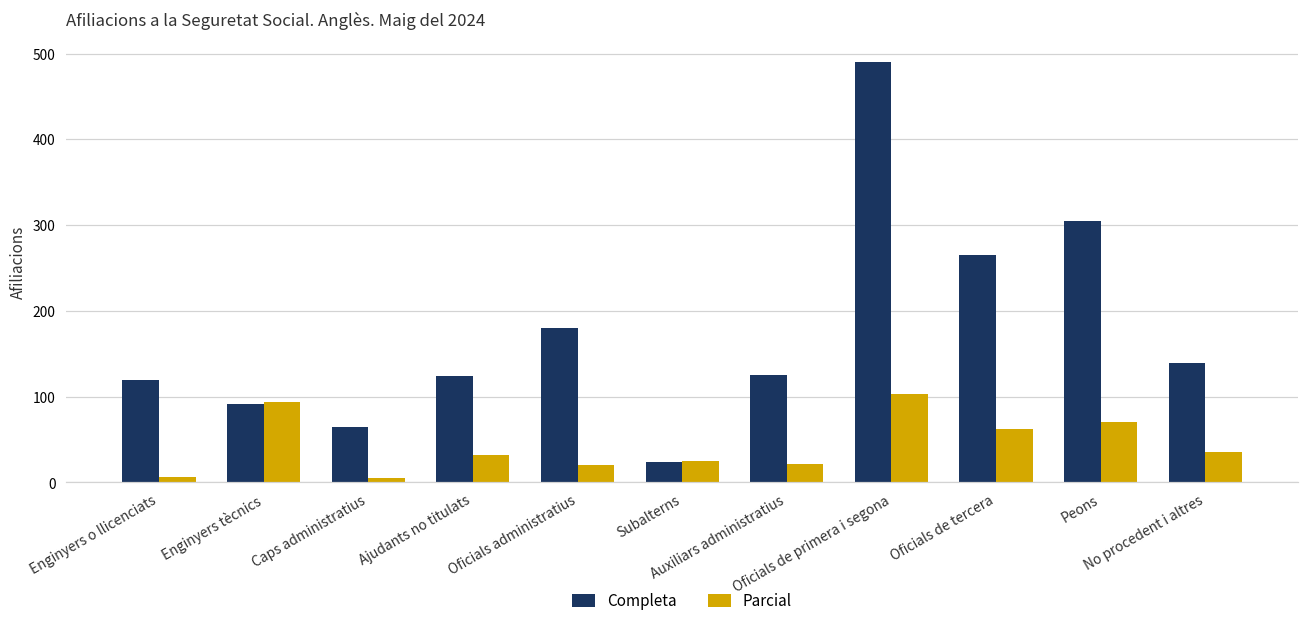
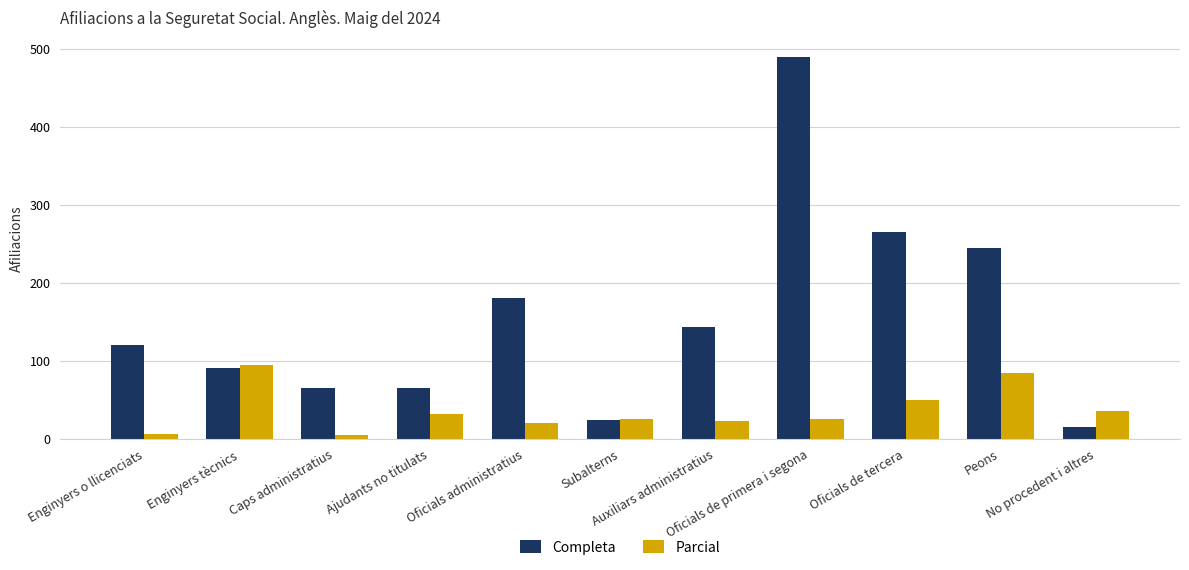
Completa, Ajudants no titulats: 120 -> 70
Completa, Auxiliars administratius: 130 -> 140
Parcial, Oficials de primera i segona: 100 -> 30
Parcial, Oficials de tercera: 60 -> 50
Completa, Peons: 310 -> 250
Parcial, Peons: 70 -> 80
Completa, No procedent i altres: 140 -> 20
